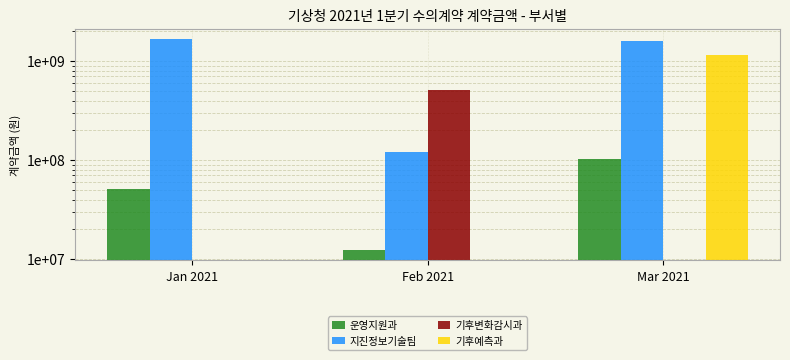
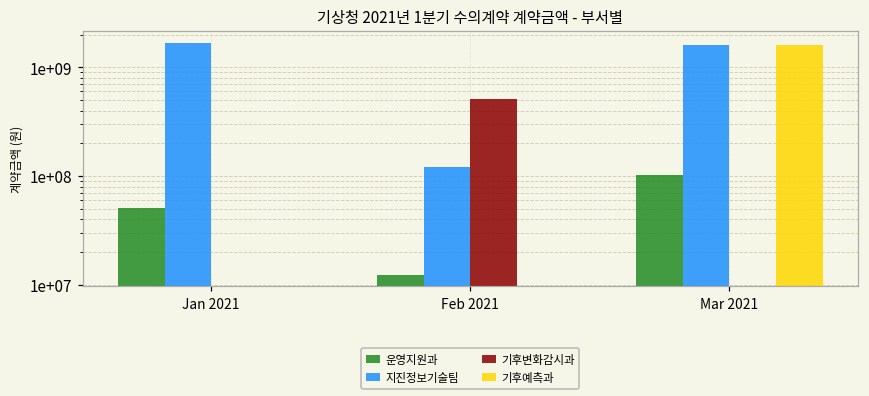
기후예측과, Mar 2021: 1200000000 -> 1600000000
